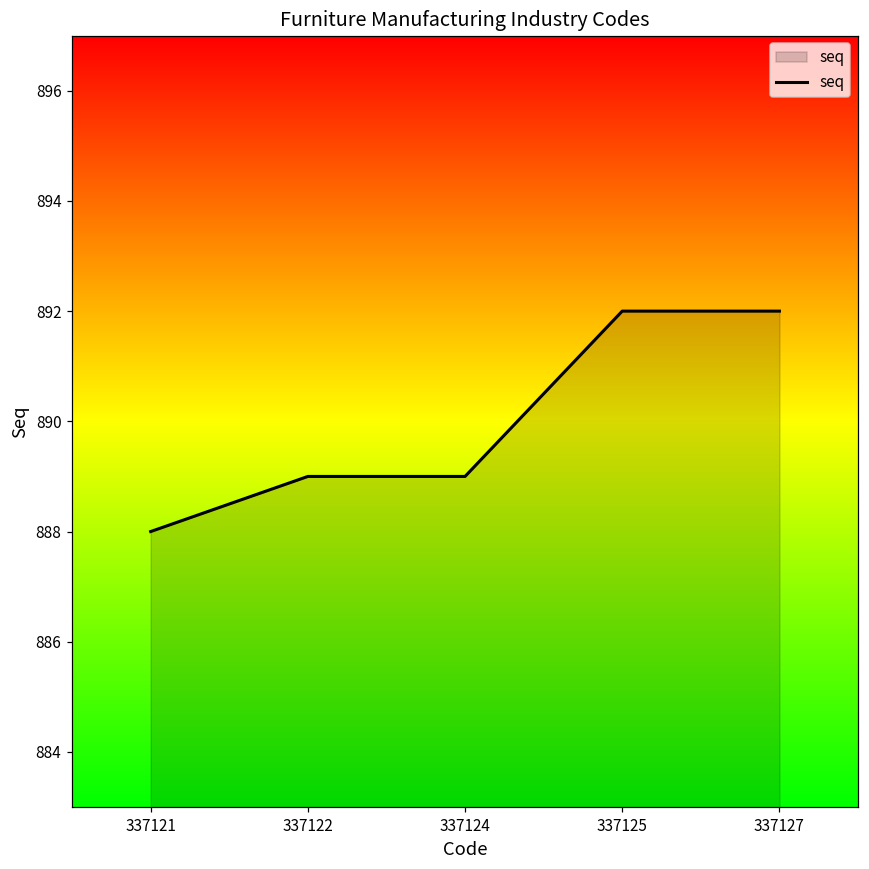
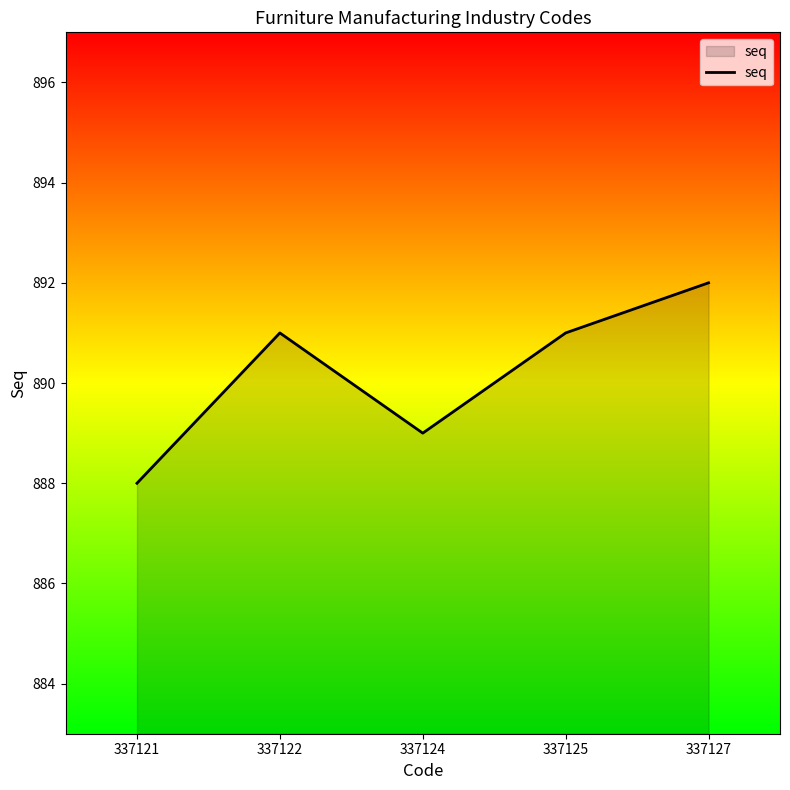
337122: 889 -> 891
337125: 892 -> 891
